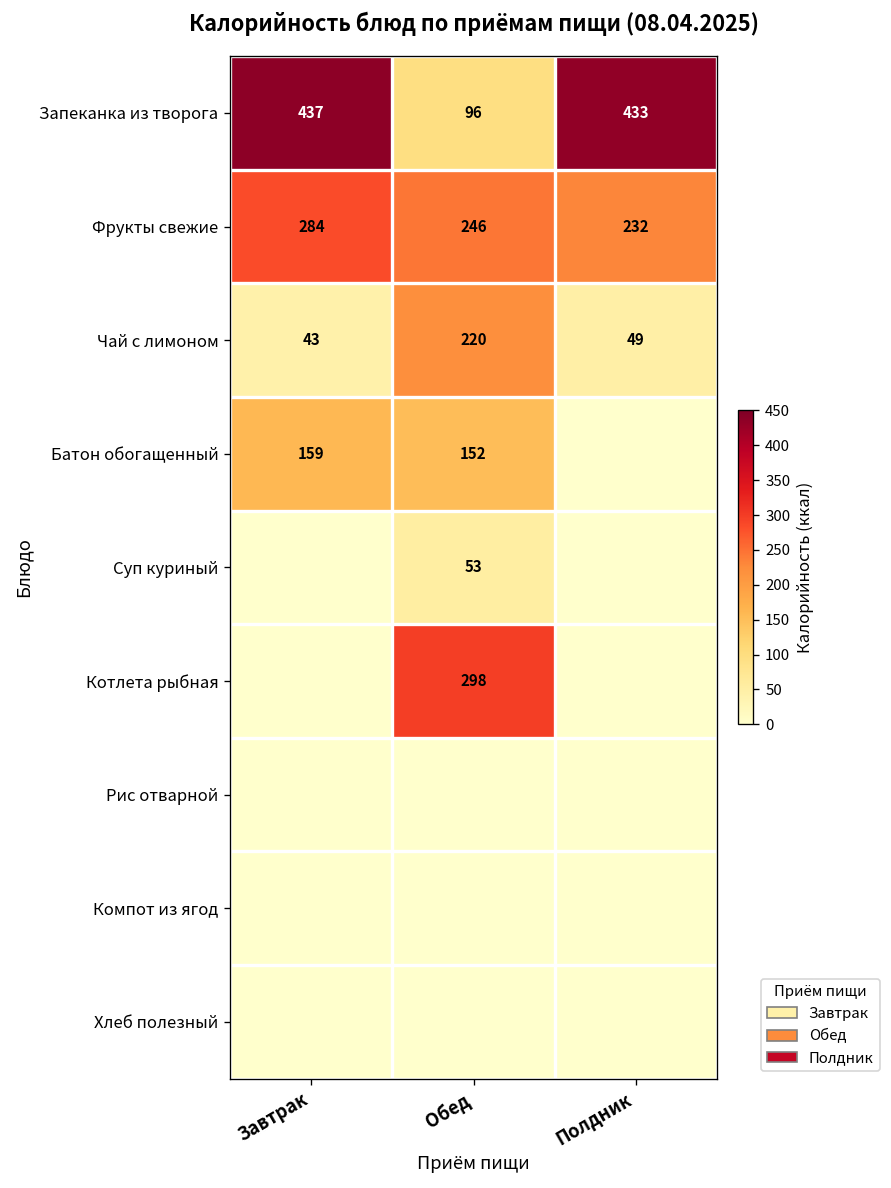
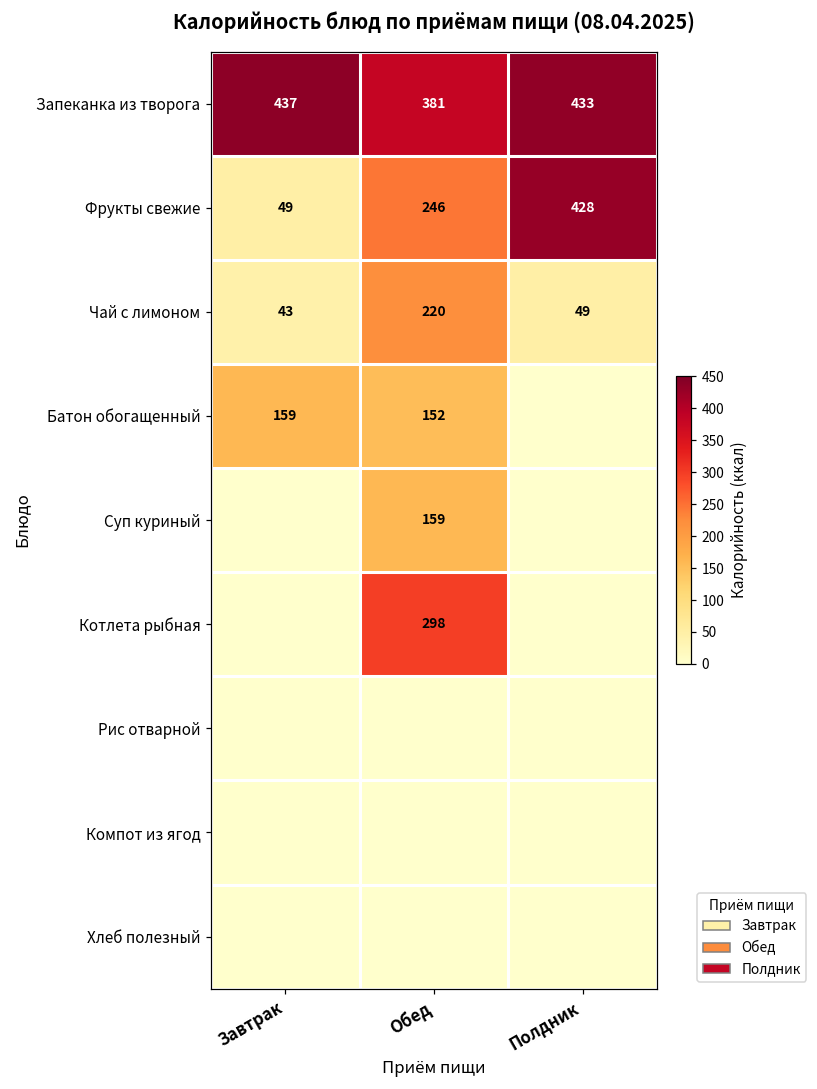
Запеканка из творога, Обед: 96 -> 381
Фрукты свежие, Завтрак: 284 -> 49
Фрукты свежие, Полдник: 232 -> 428
Суп куриный, Обед: 53 -> 159
